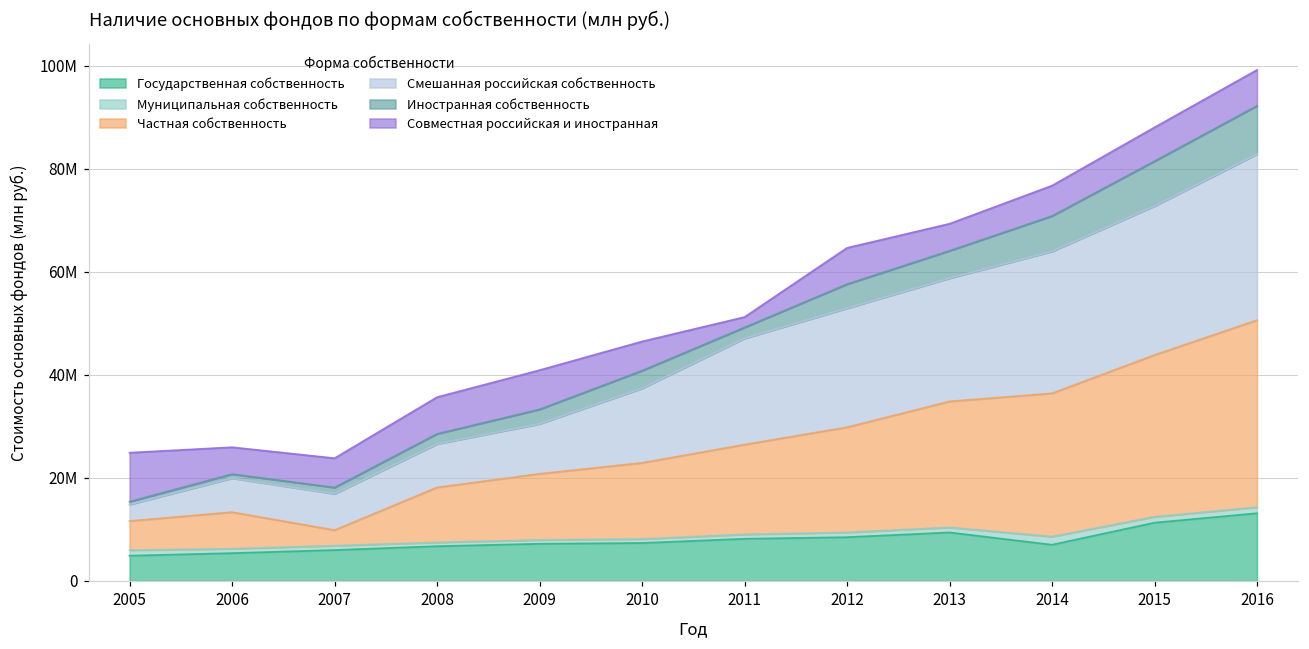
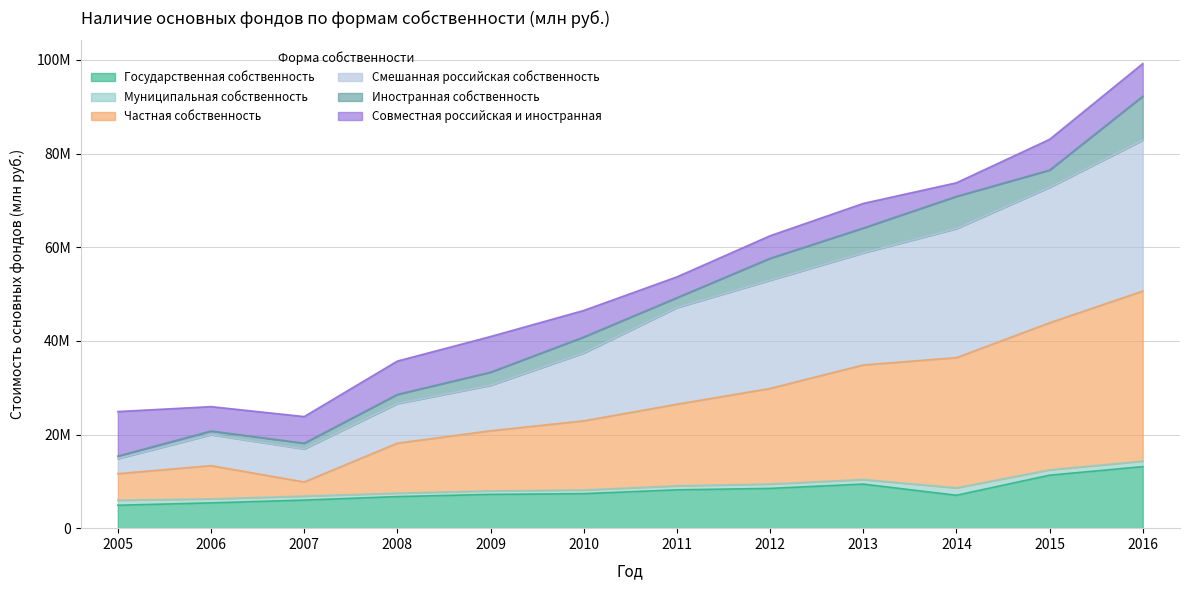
Совместная российская и иностранная, 2011: 2000000 -> 4000000
Совместная российская и иностранная, 2012: 7000000 -> 5000000
Совместная российская и иностранная, 2014: 6000000 -> 3000000
Иностранная собственность, 2015: 9000000 -> 4000000
